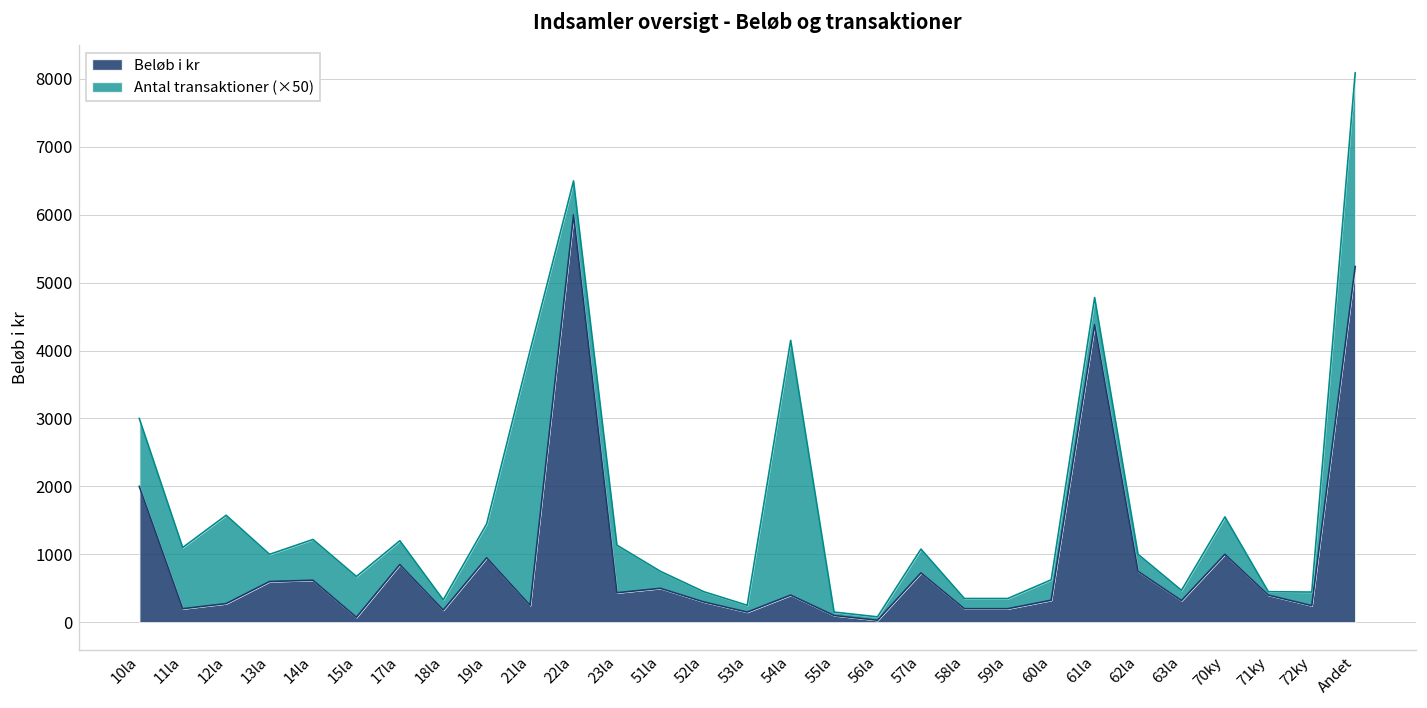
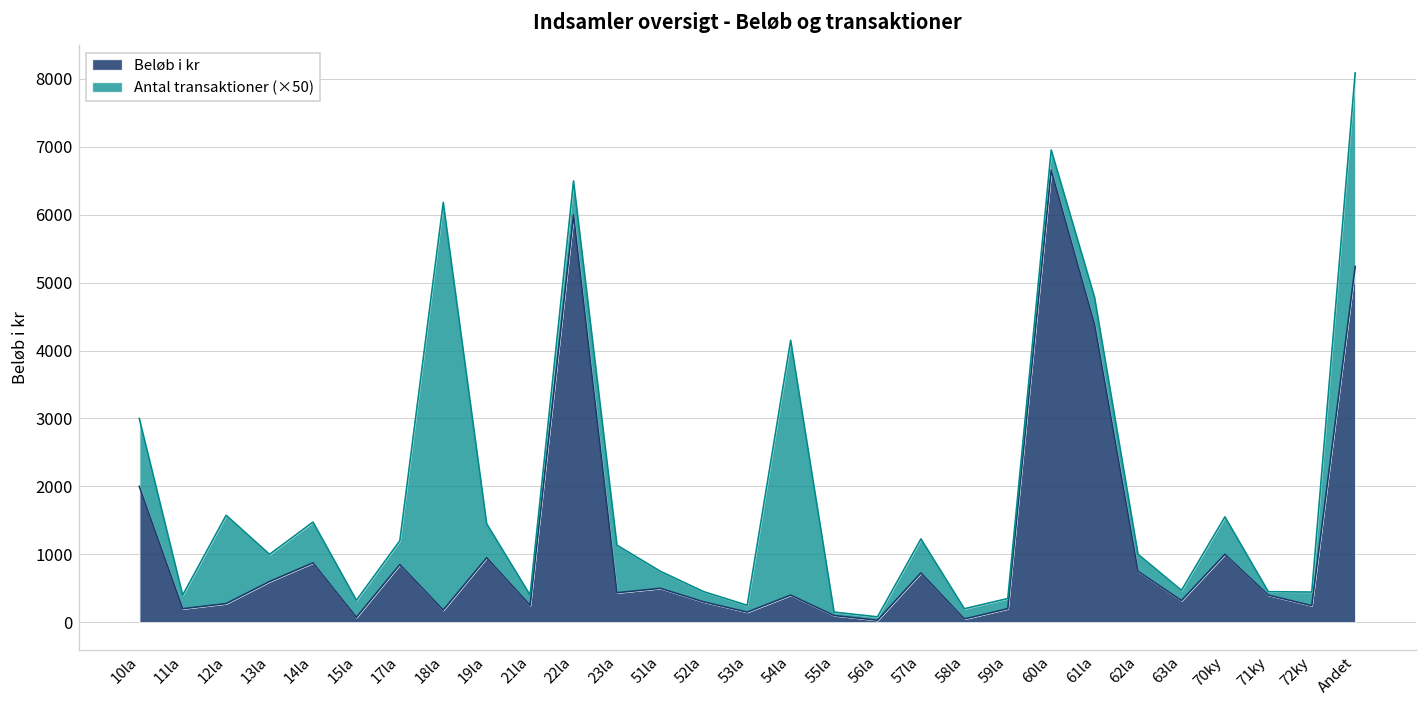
Antal transaktioner (×50), 11la: 900 -> 200
Beløb i kr, 14la: 600 -> 900
Antal transaktioner (×50), 15la: 600 -> 300
Antal transaktioner (×50), 18la: 200 -> 6000
Antal transaktioner (×50), 21la: 3800 -> 200
Antal transaktioner (×50), 57la: 400 -> 500
Beløb i kr, 58la: 200 -> 0
Beløb i kr, 60la: 300 -> 6700
